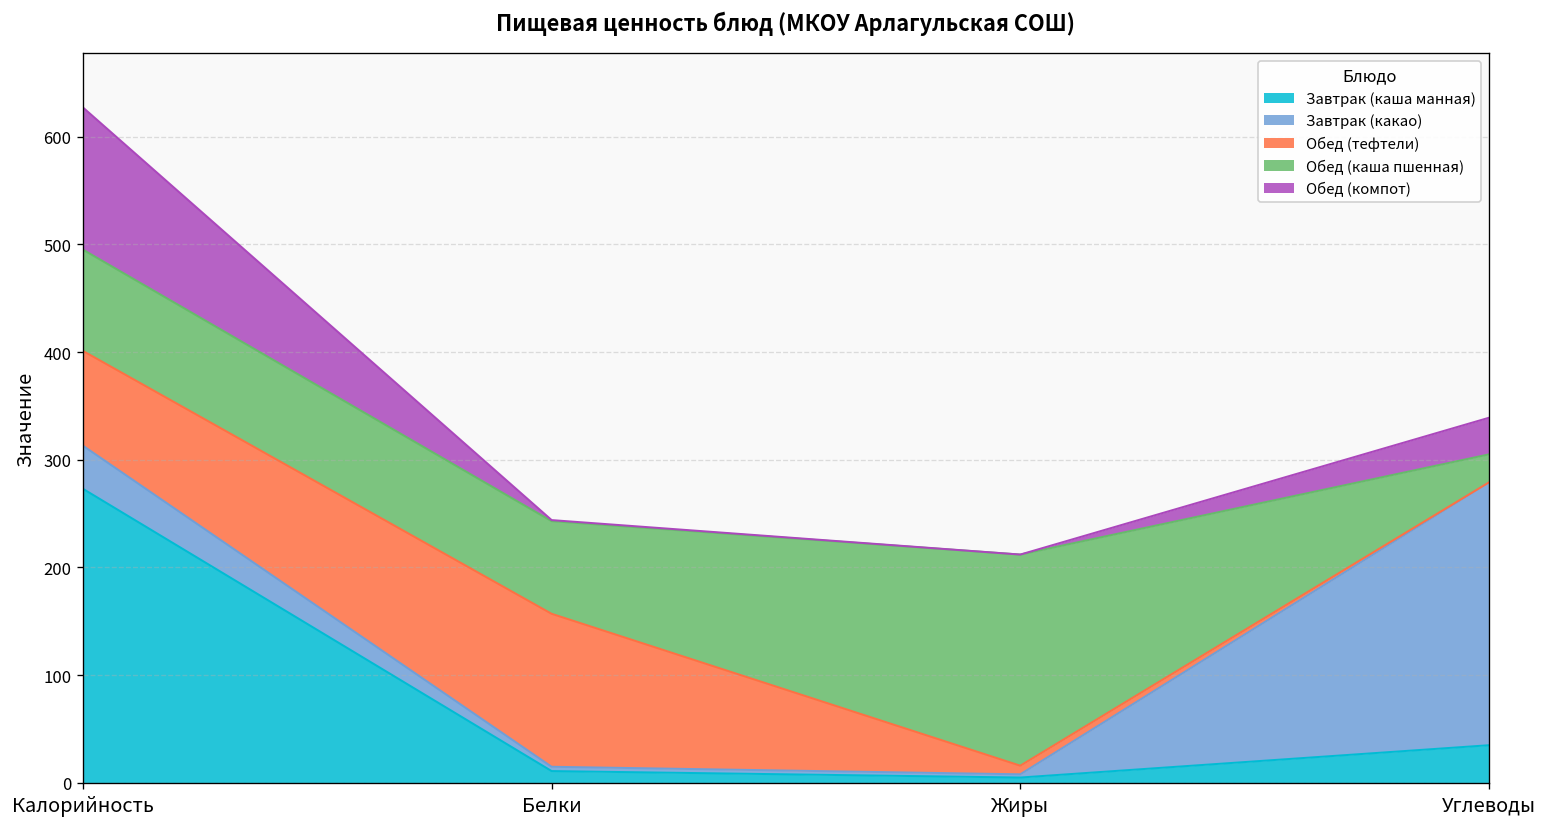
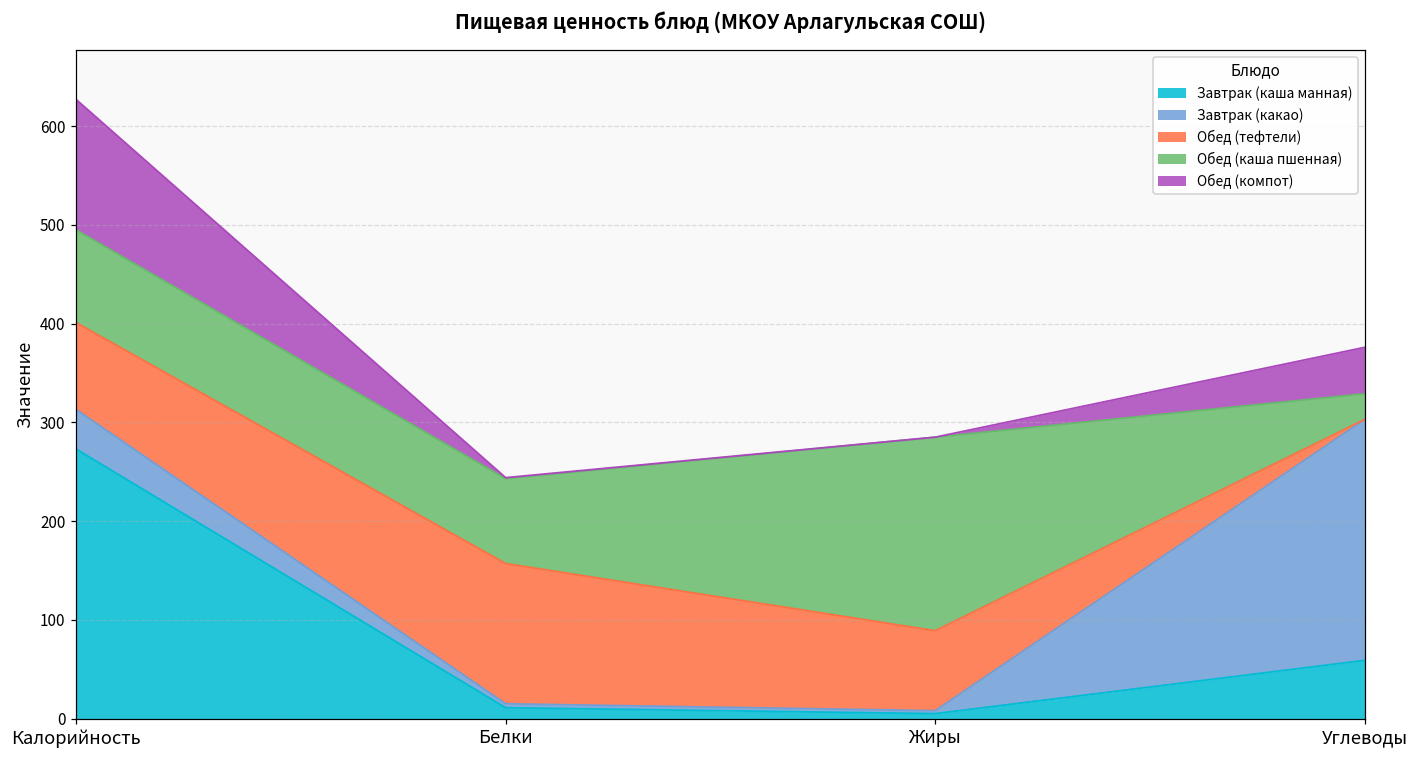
Обед (тефтели), Жиры: 10 -> 80
Завтрак (каша манная), Углеводы: 40 -> 60
Обед (компот), Углеводы: 30 -> 50
